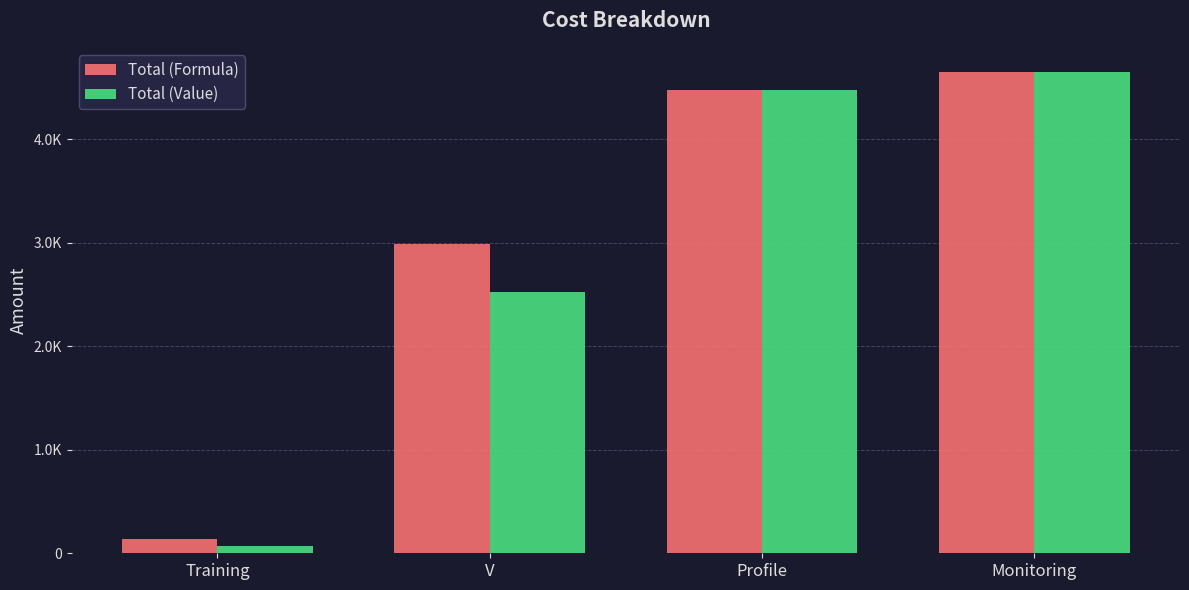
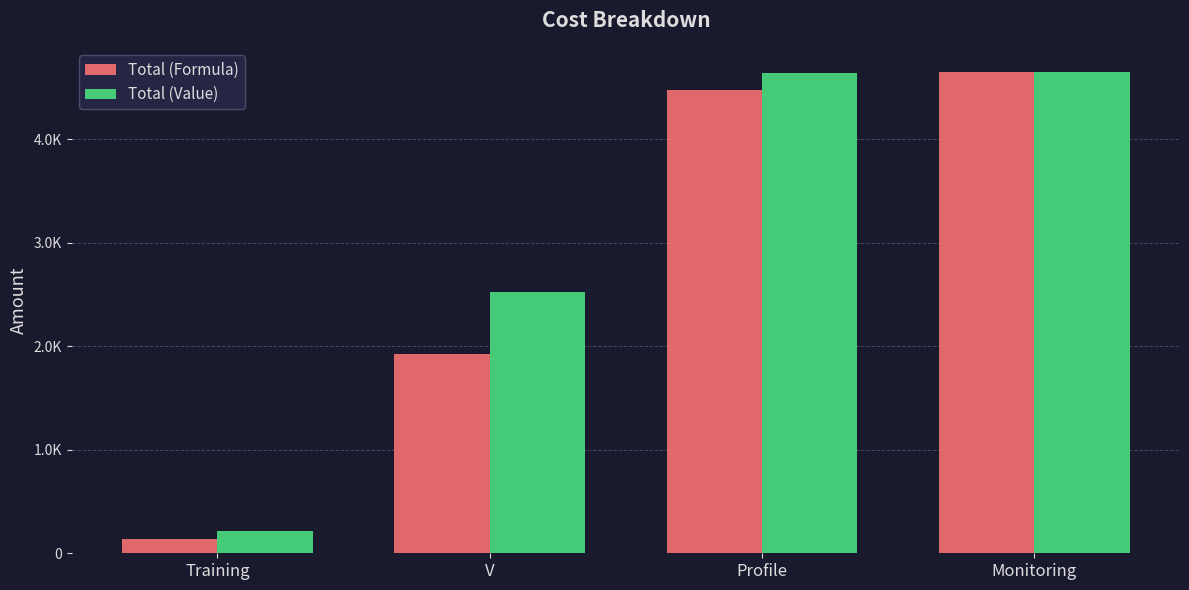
Total (Value), Training: 70 -> 220
Total (Formula), V: 2990 -> 1920
Total (Value), Profile: 4470 -> 4640
